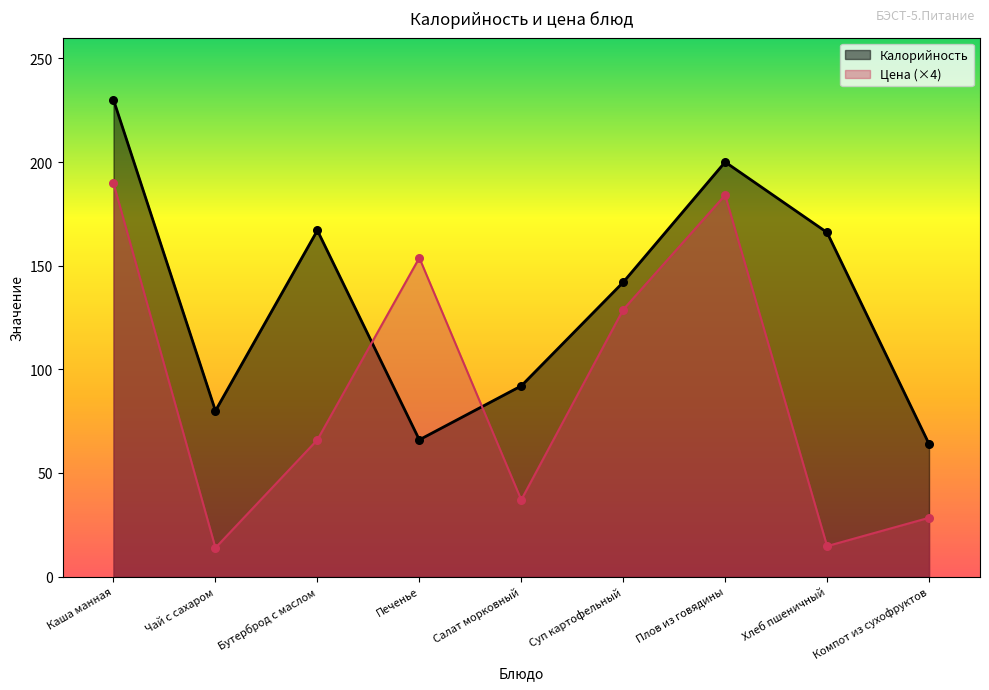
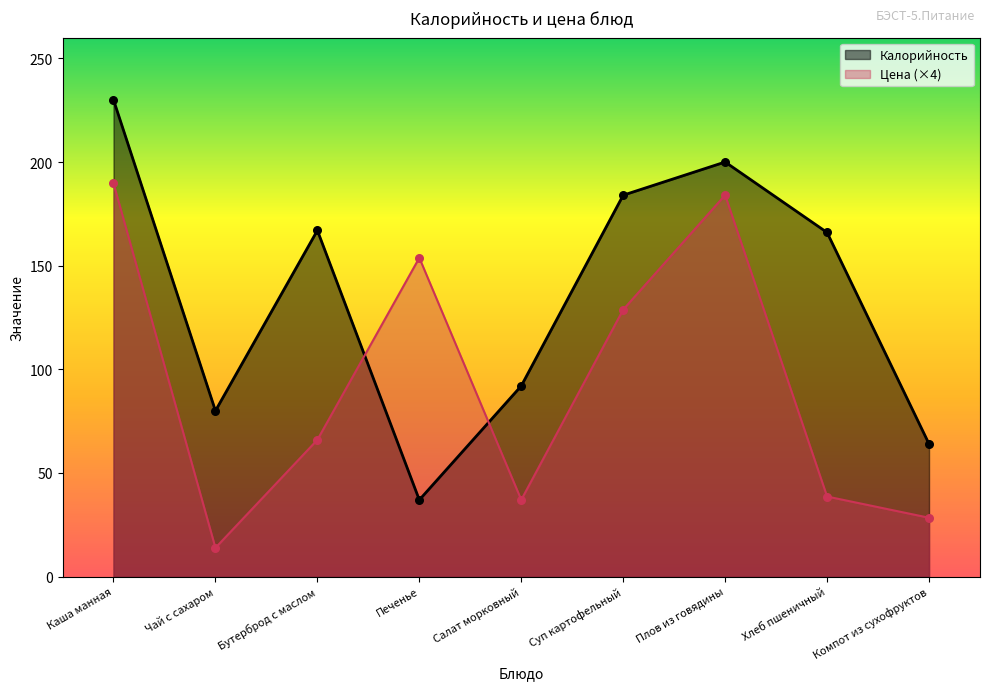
Калорийность, Печенье: 66 -> 37
Калорийность, Суп картофельный: 142 -> 184
Цена (×4), Хлеб пшеничный: 15 -> 39
